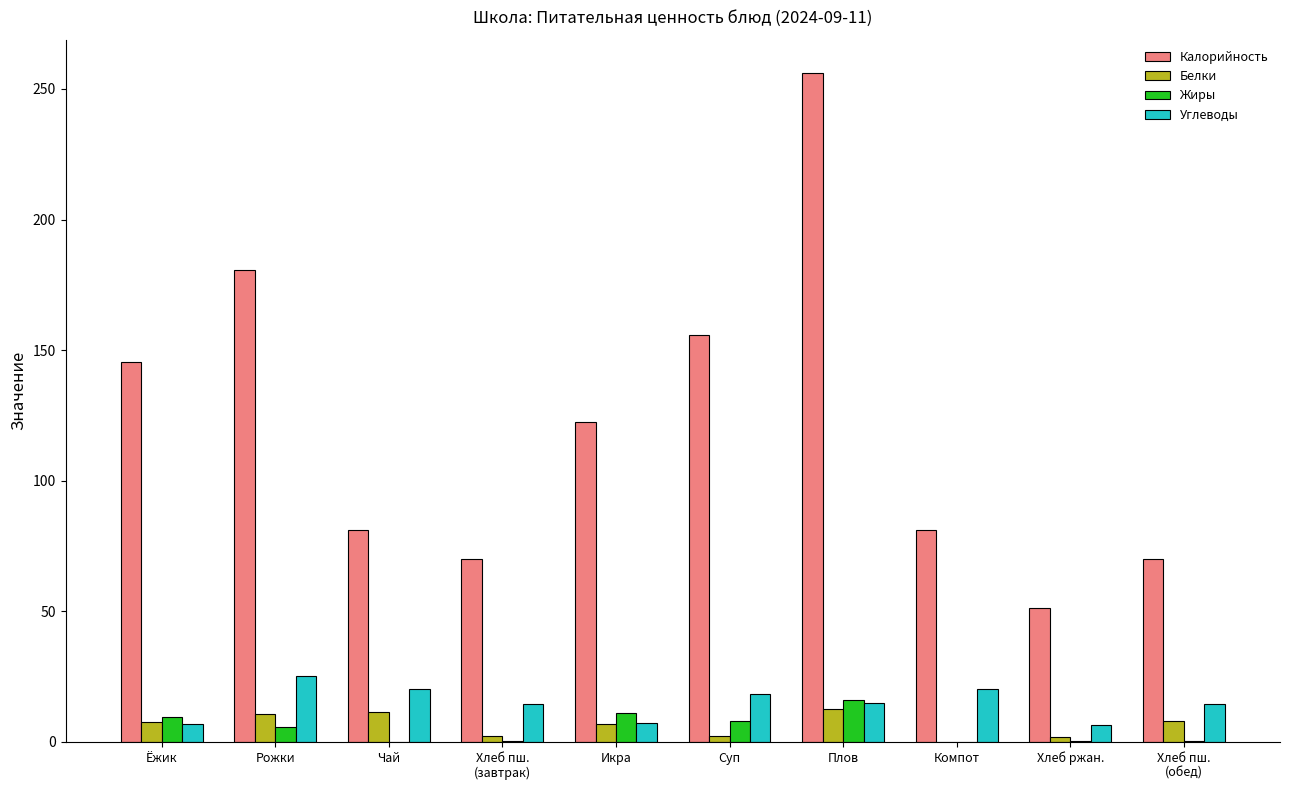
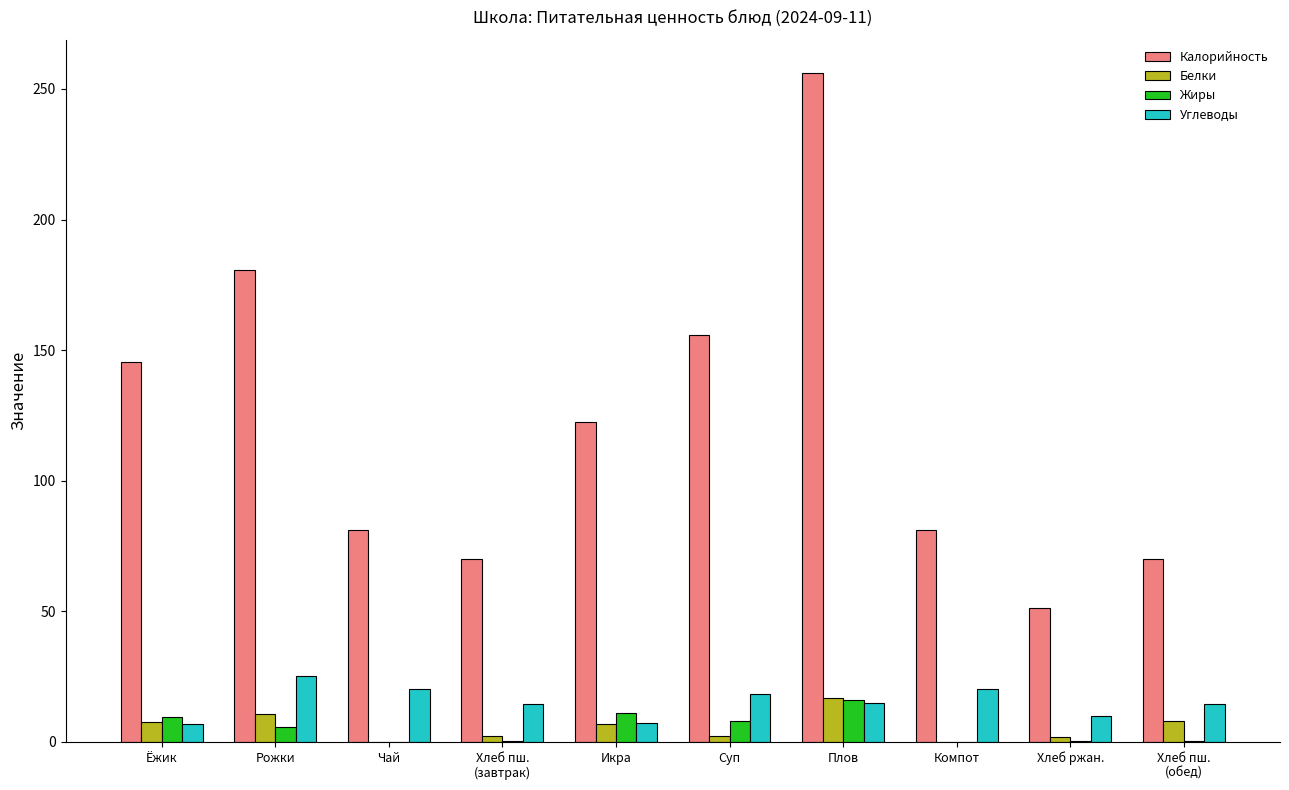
Белки, Чай: 11 -> 0
Белки, Плов: 13 -> 17
Углеводы, Хлеб ржан.: 7 -> 10
